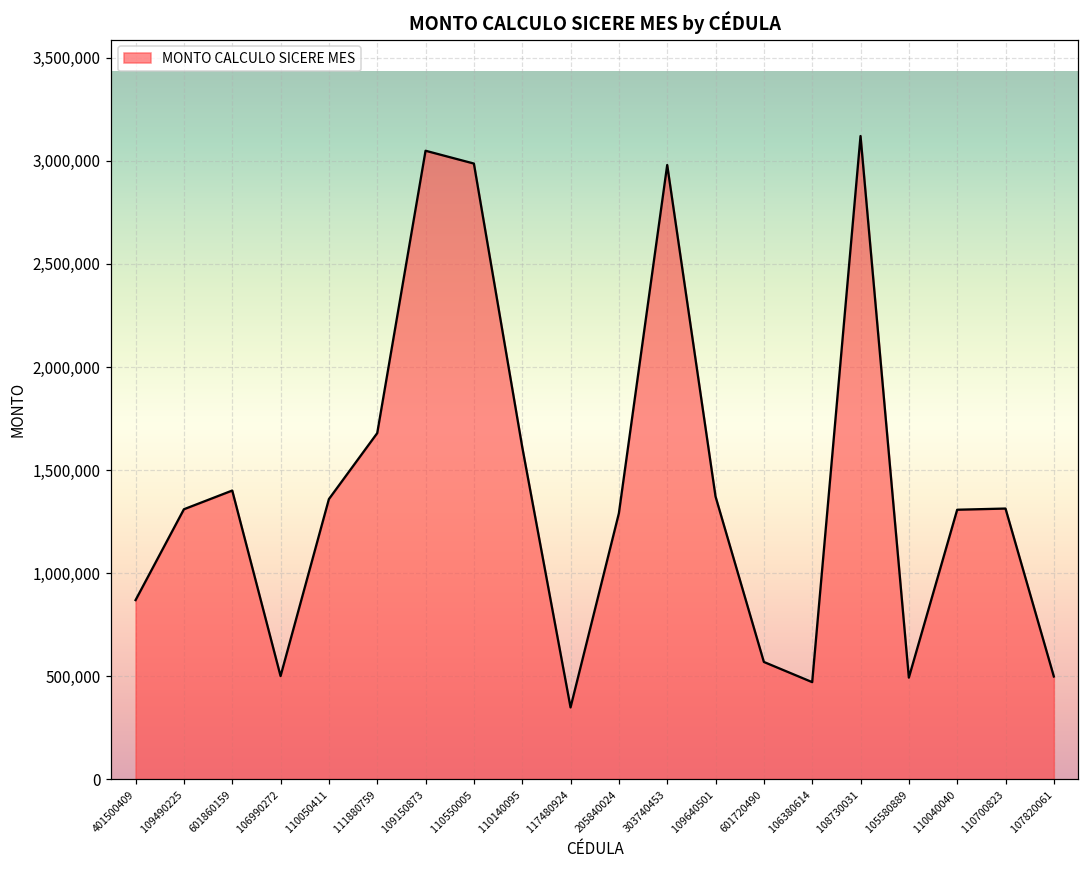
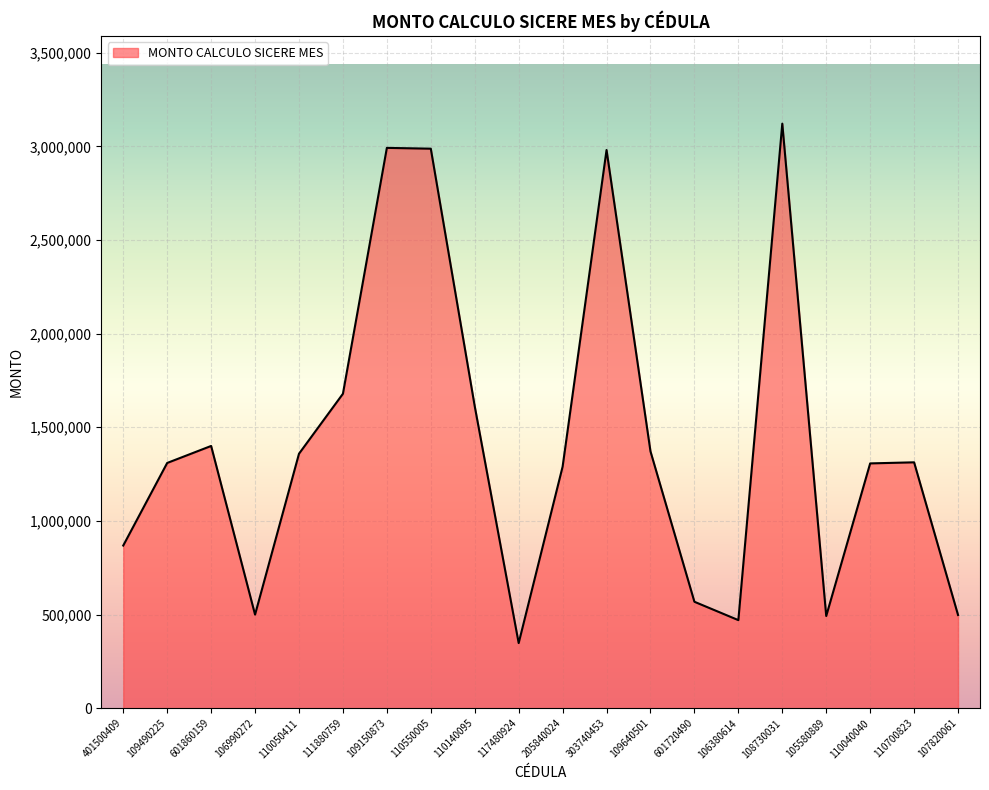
109150873: 3,050,000 -> 2,990,000
